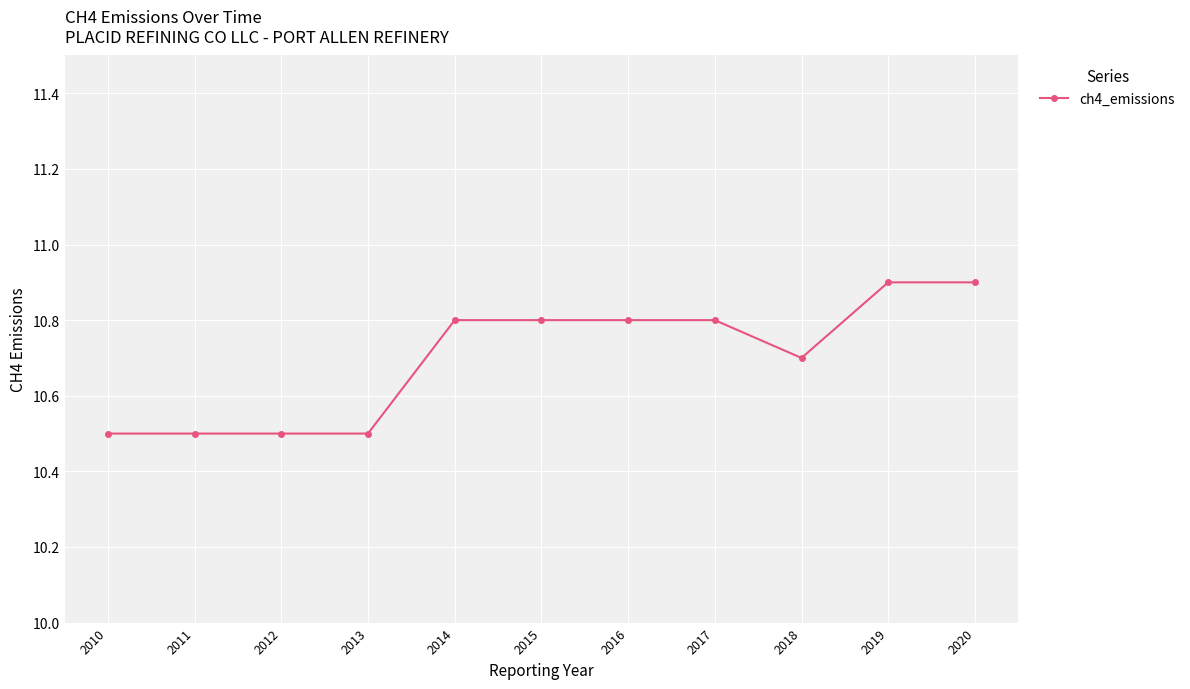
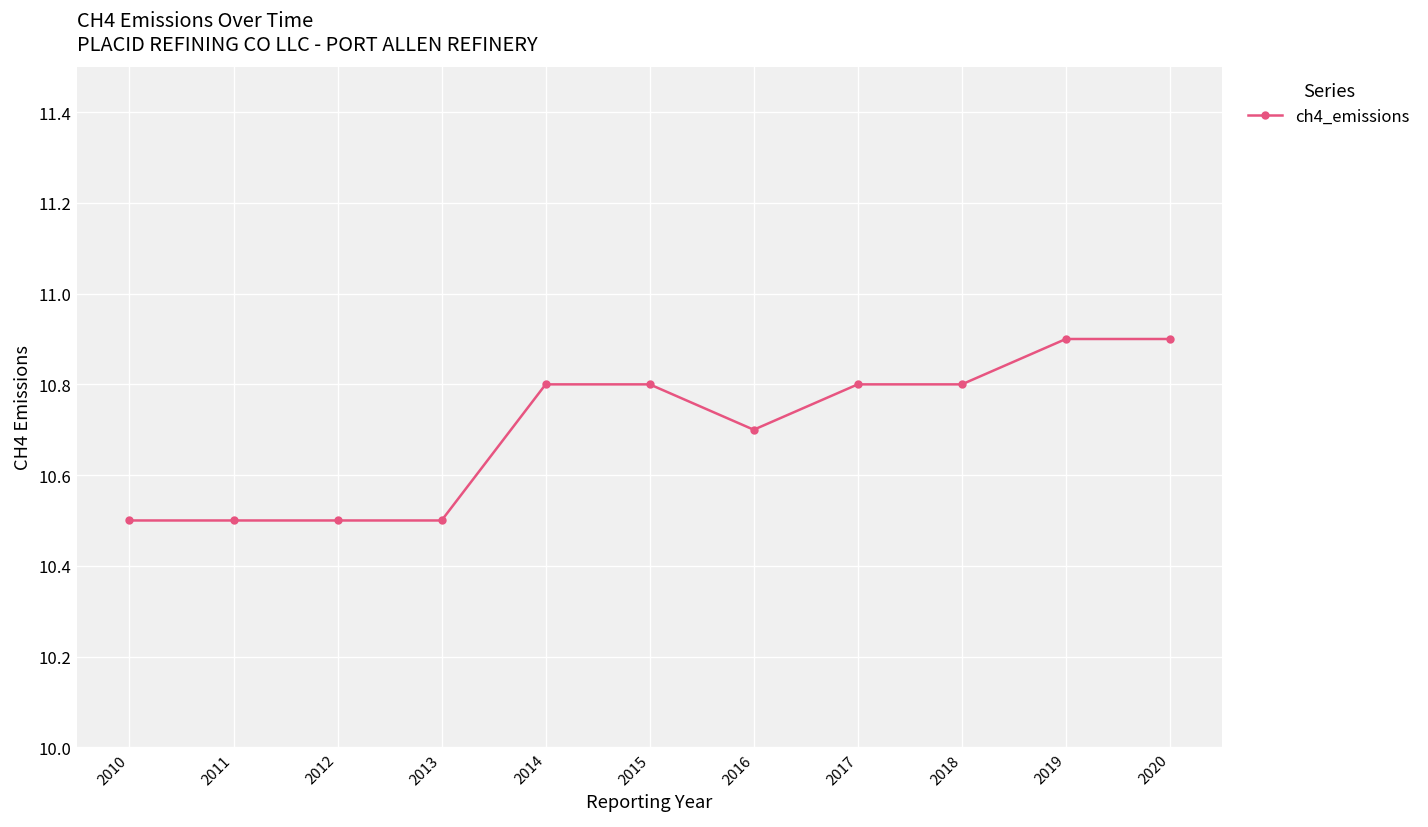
2016: 10.8 -> 10.7
2018: 10.7 -> 10.8
